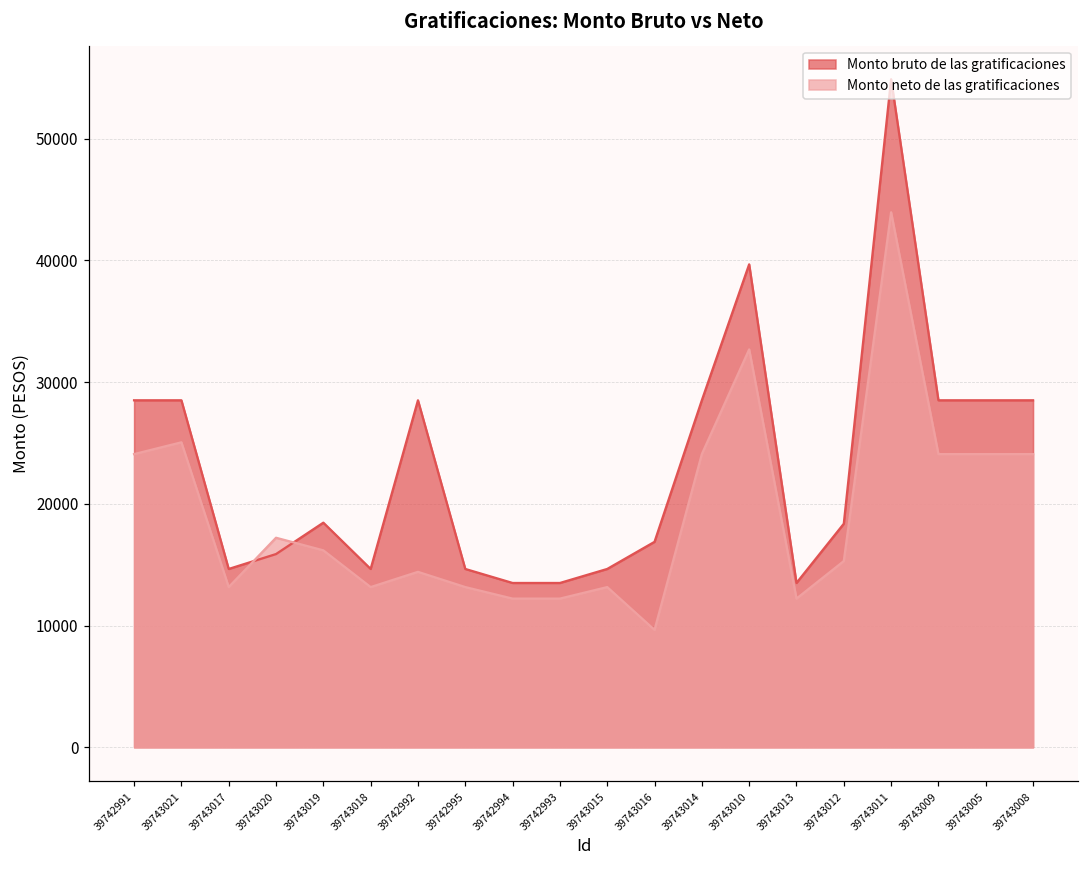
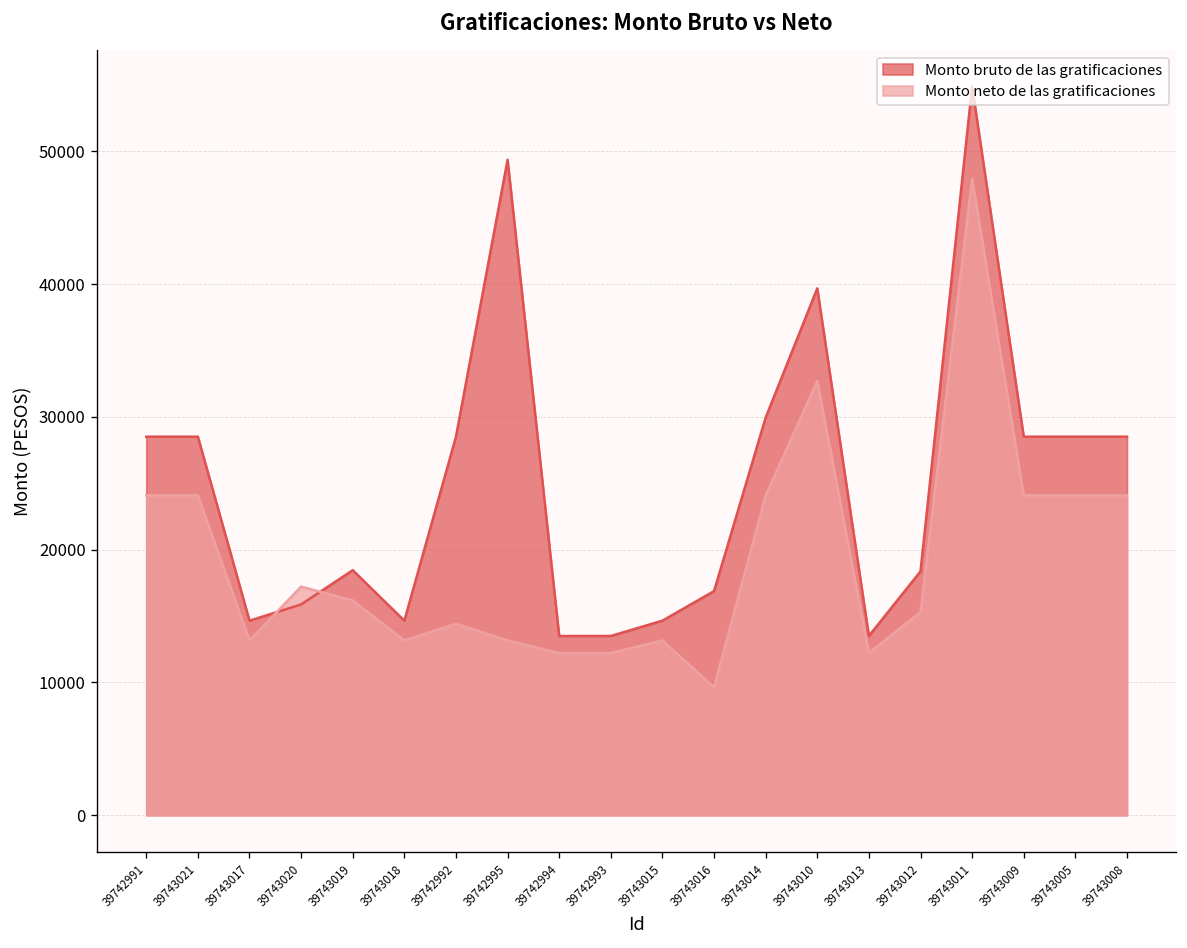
Monto neto de las gratificaciones, 39743021: 25100 -> 24100
Monto bruto de las gratificaciones, 39742995: 14700 -> 49400
Monto bruto de las gratificaciones, 39743014: 28500 -> 29900
Monto neto de las gratificaciones, 39743011: 44000 -> 47900
